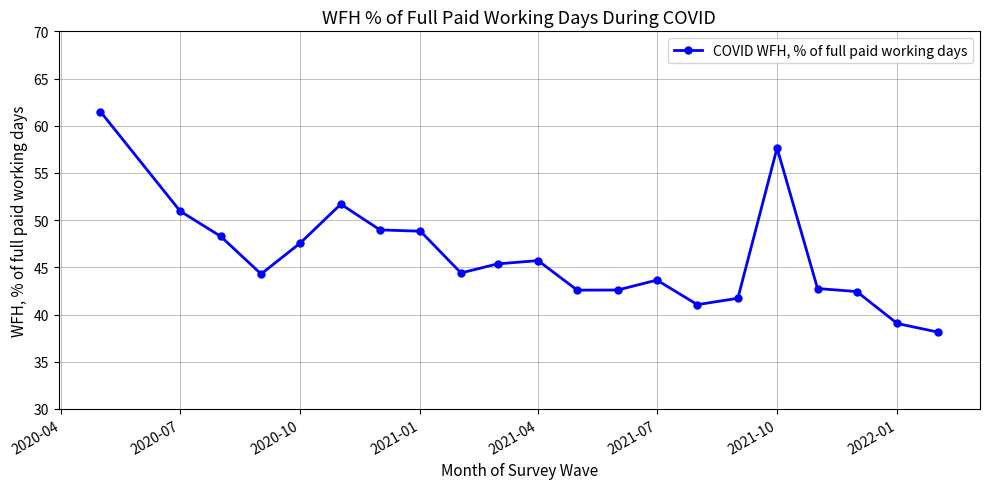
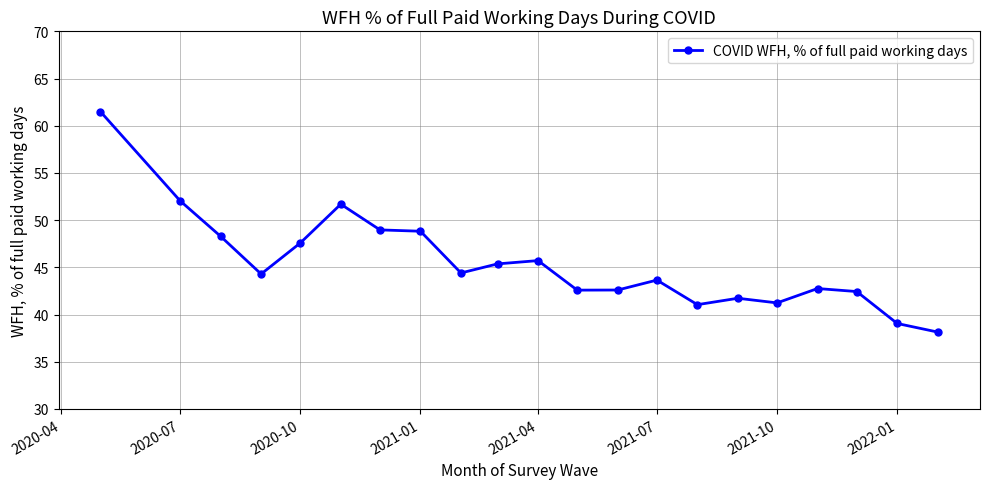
2020-07: 51 -> 52
2021-10: 58 -> 41
